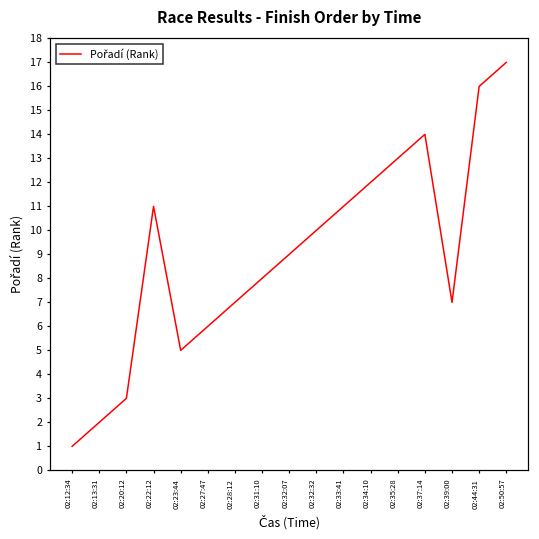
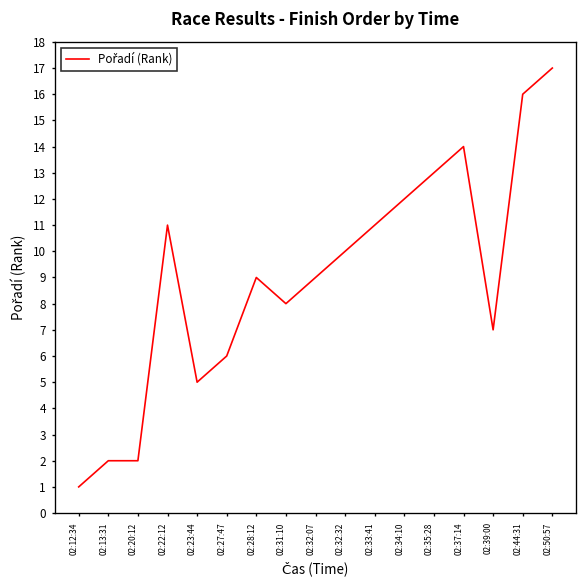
02:20:12: 3 -> 2
02:28:12: 7 -> 9
